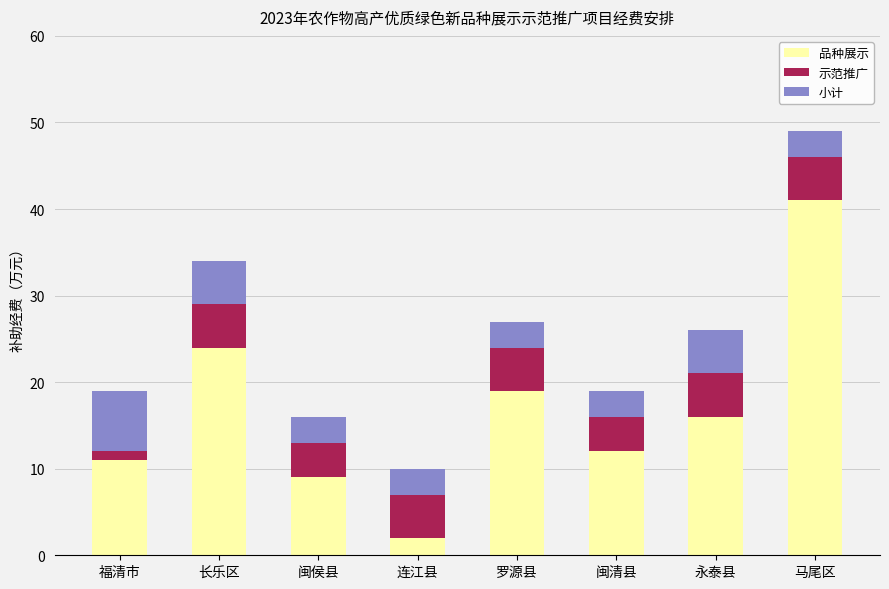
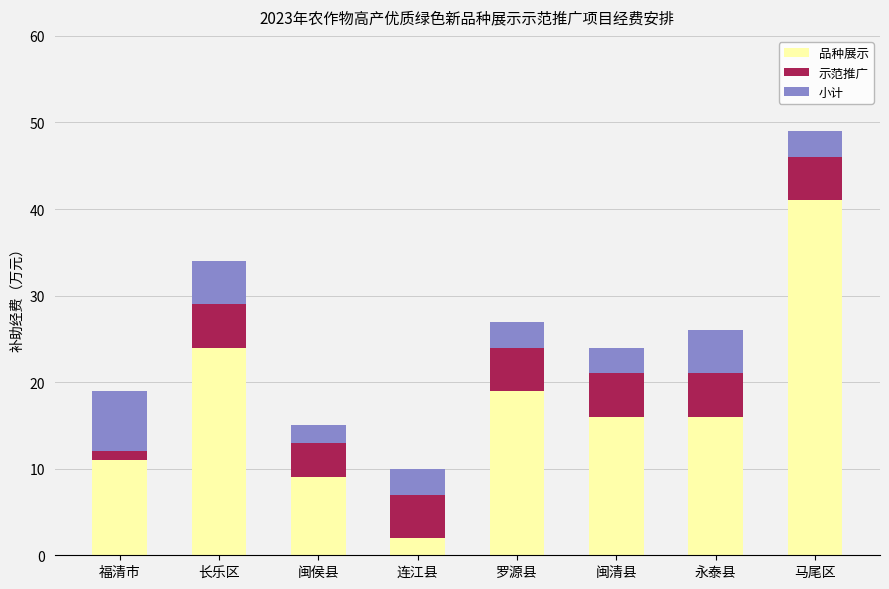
小计, 闽侯县: 3 -> 2
品种展示, 闽清县: 12 -> 16
示范推广, 闽清县: 4 -> 5
